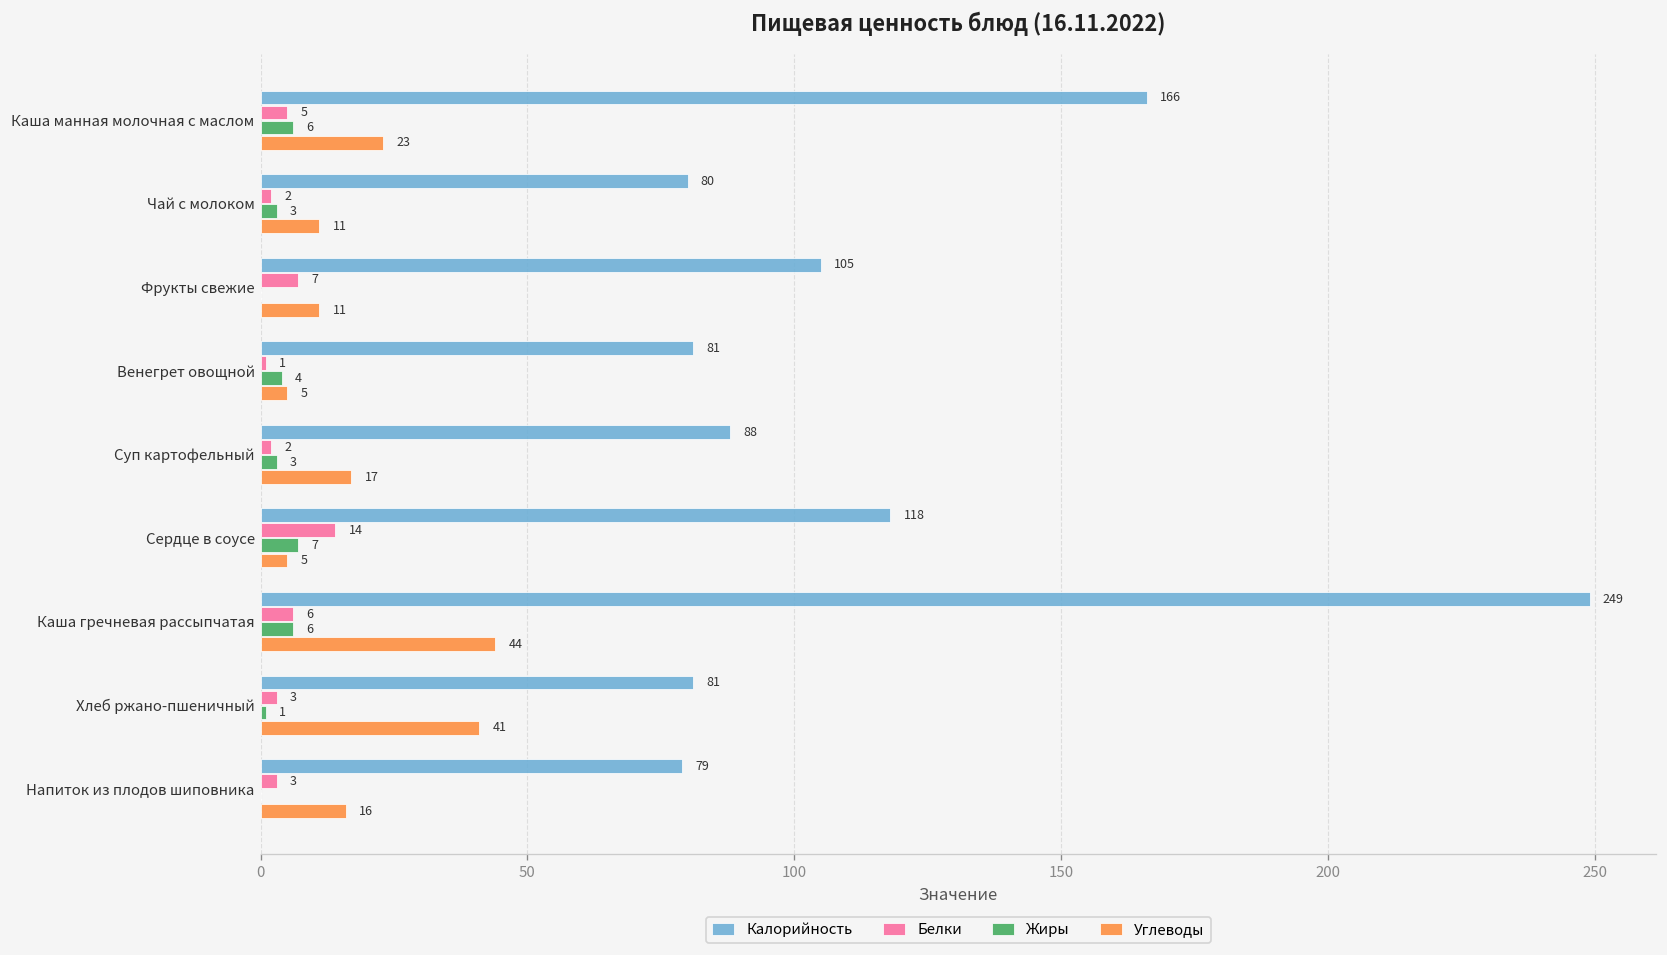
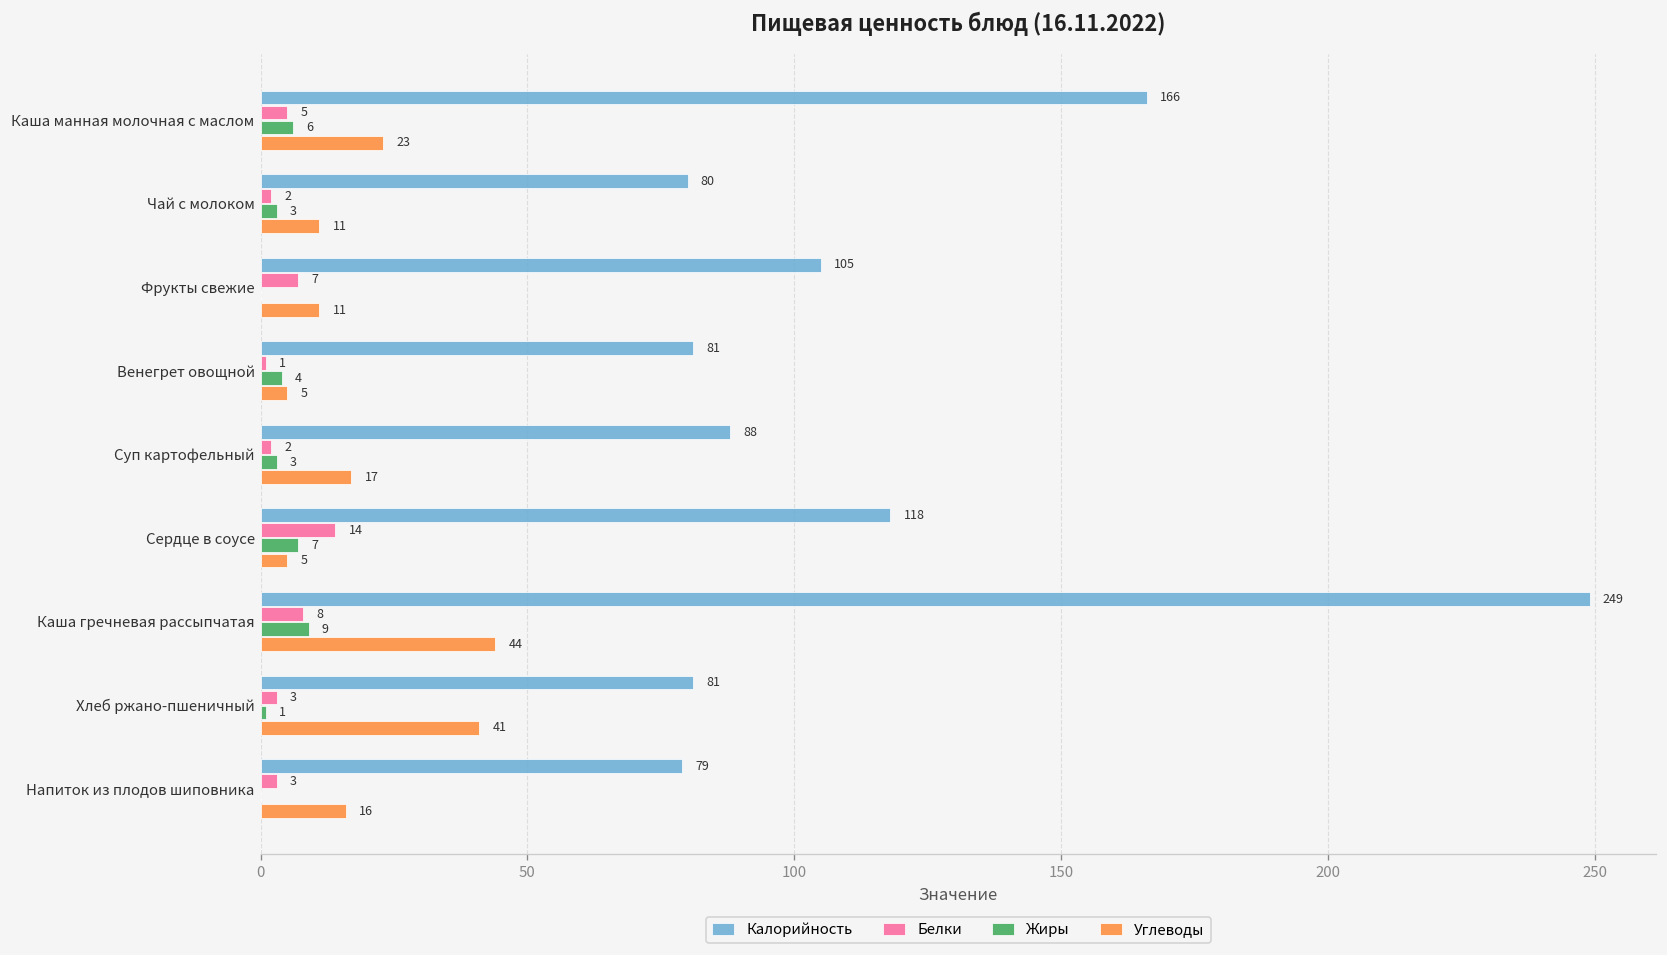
Белки, Каша гречневая рассыпчатая: 6 -> 8
Жиры, Каша гречневая рассыпчатая: 6 -> 9
